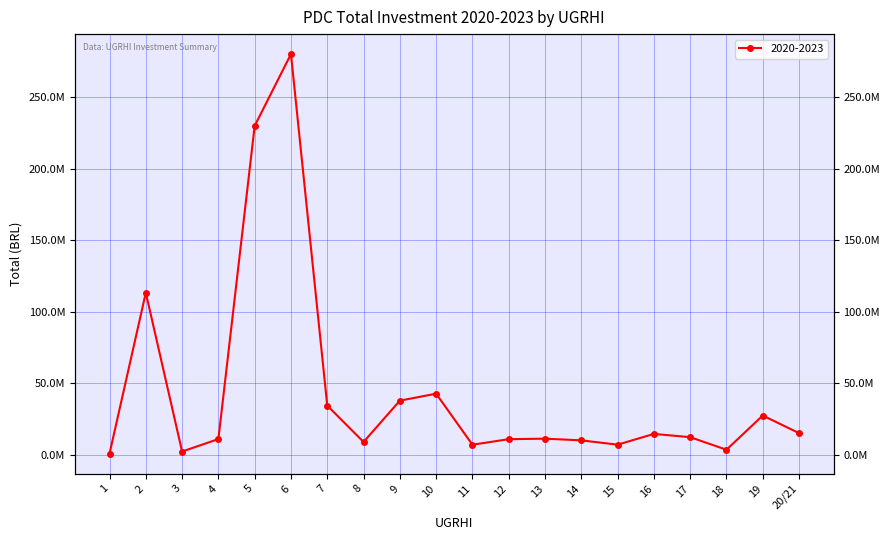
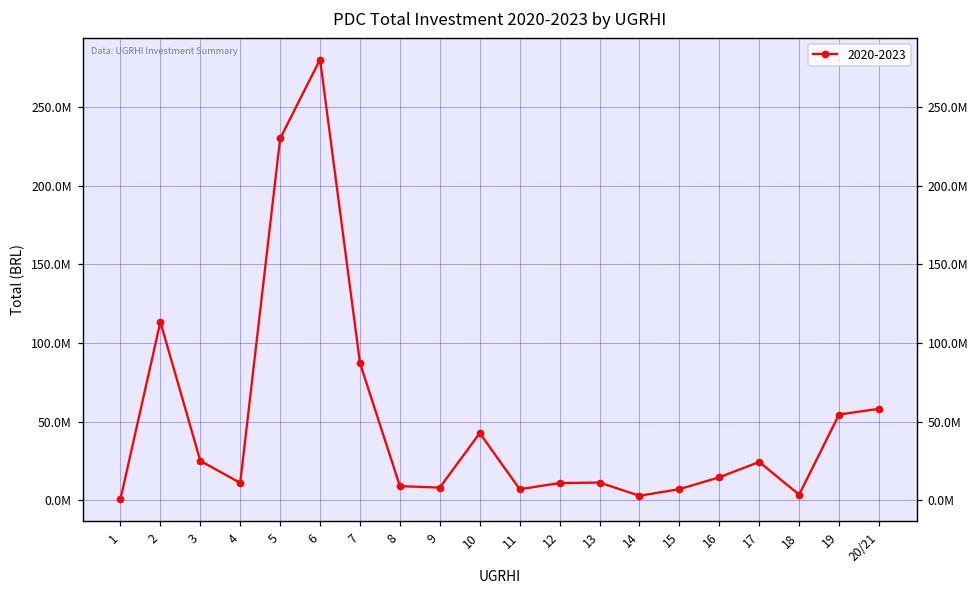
3: 2000000 -> 25000000
7: 34000000 -> 87000000
9: 38000000 -> 8000000
14: 10000000 -> 3000000
17: 12000000 -> 24000000
19: 27000000 -> 54000000
20/21: 15000000 -> 58000000
